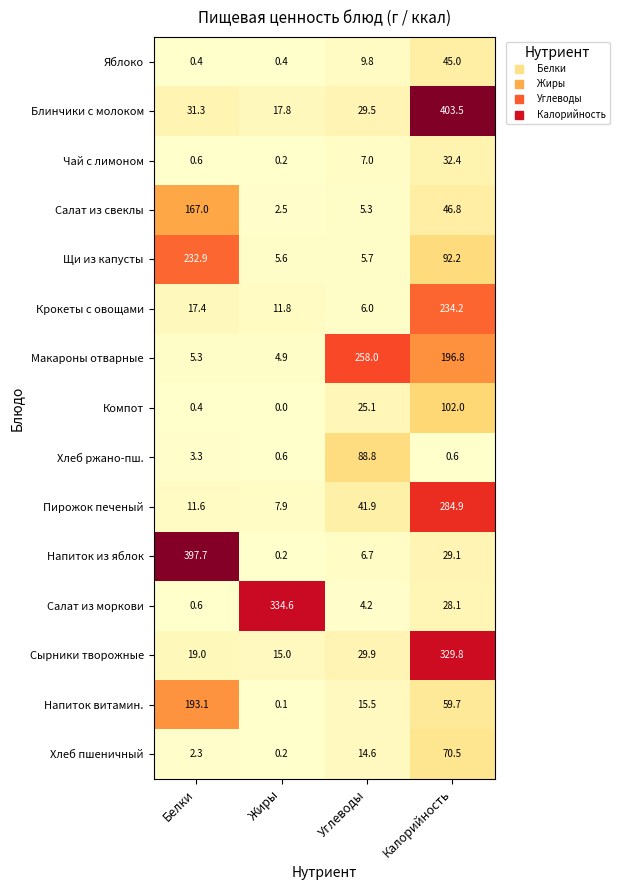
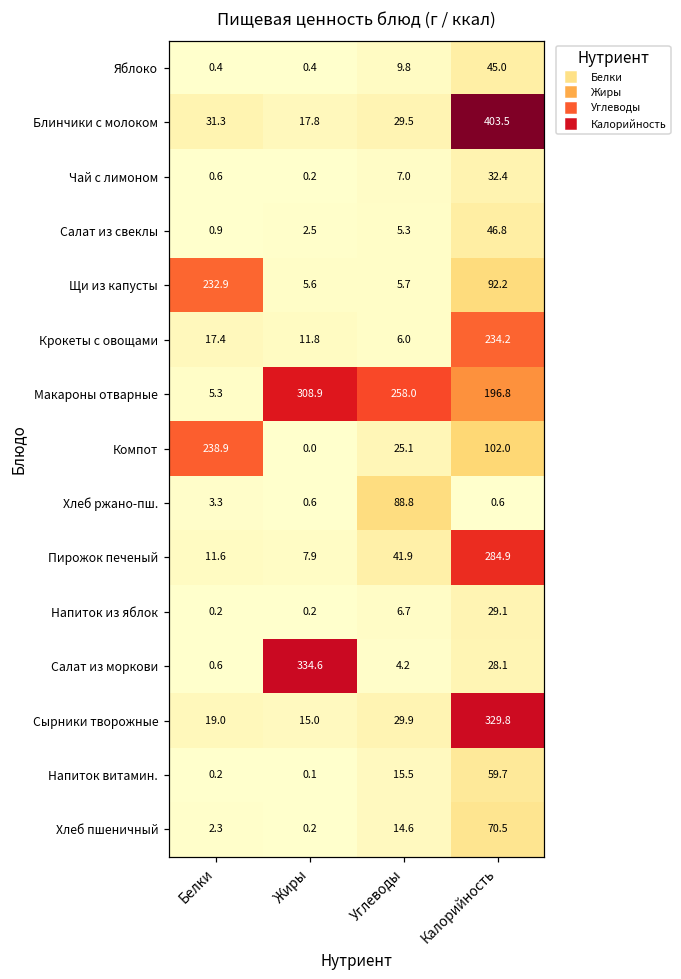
Салат из свеклы, Белки: 167.0 -> 0.9
Макароны отварные, Жиры: 4.9 -> 308.9
Компот, Белки: 0.4 -> 238.9
Напиток из яблок, Белки: 397.7 -> 0.2
Напиток витамин., Белки: 193.1 -> 0.2
